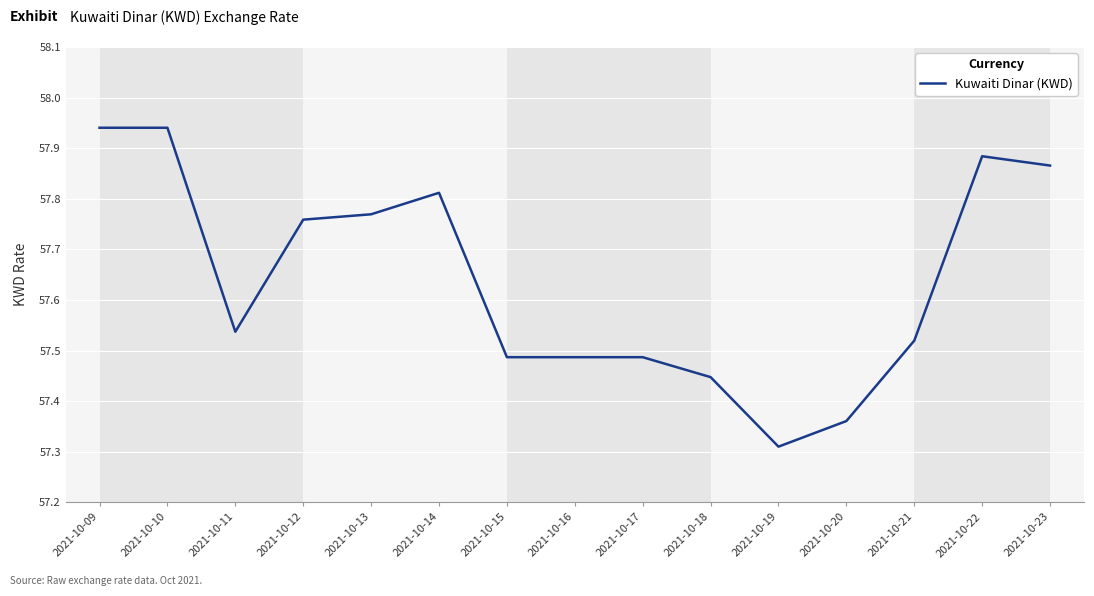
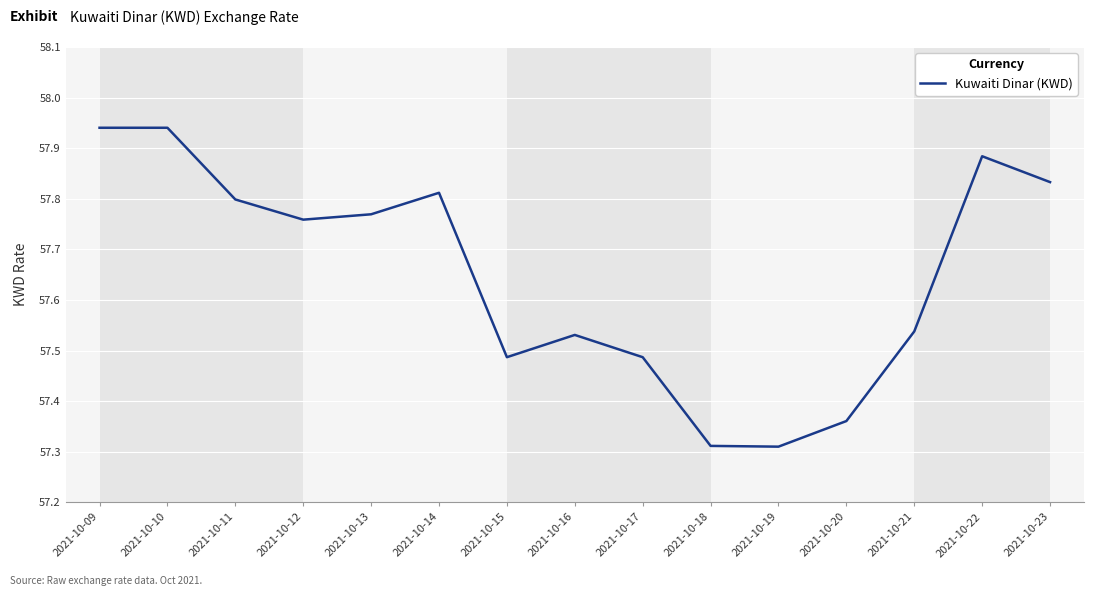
2021-10-11: 57.54 -> 57.80
2021-10-16: 57.49 -> 57.53
2021-10-18: 57.45 -> 57.31
2021-10-21: 57.52 -> 57.54
2021-10-23: 57.87 -> 57.83
